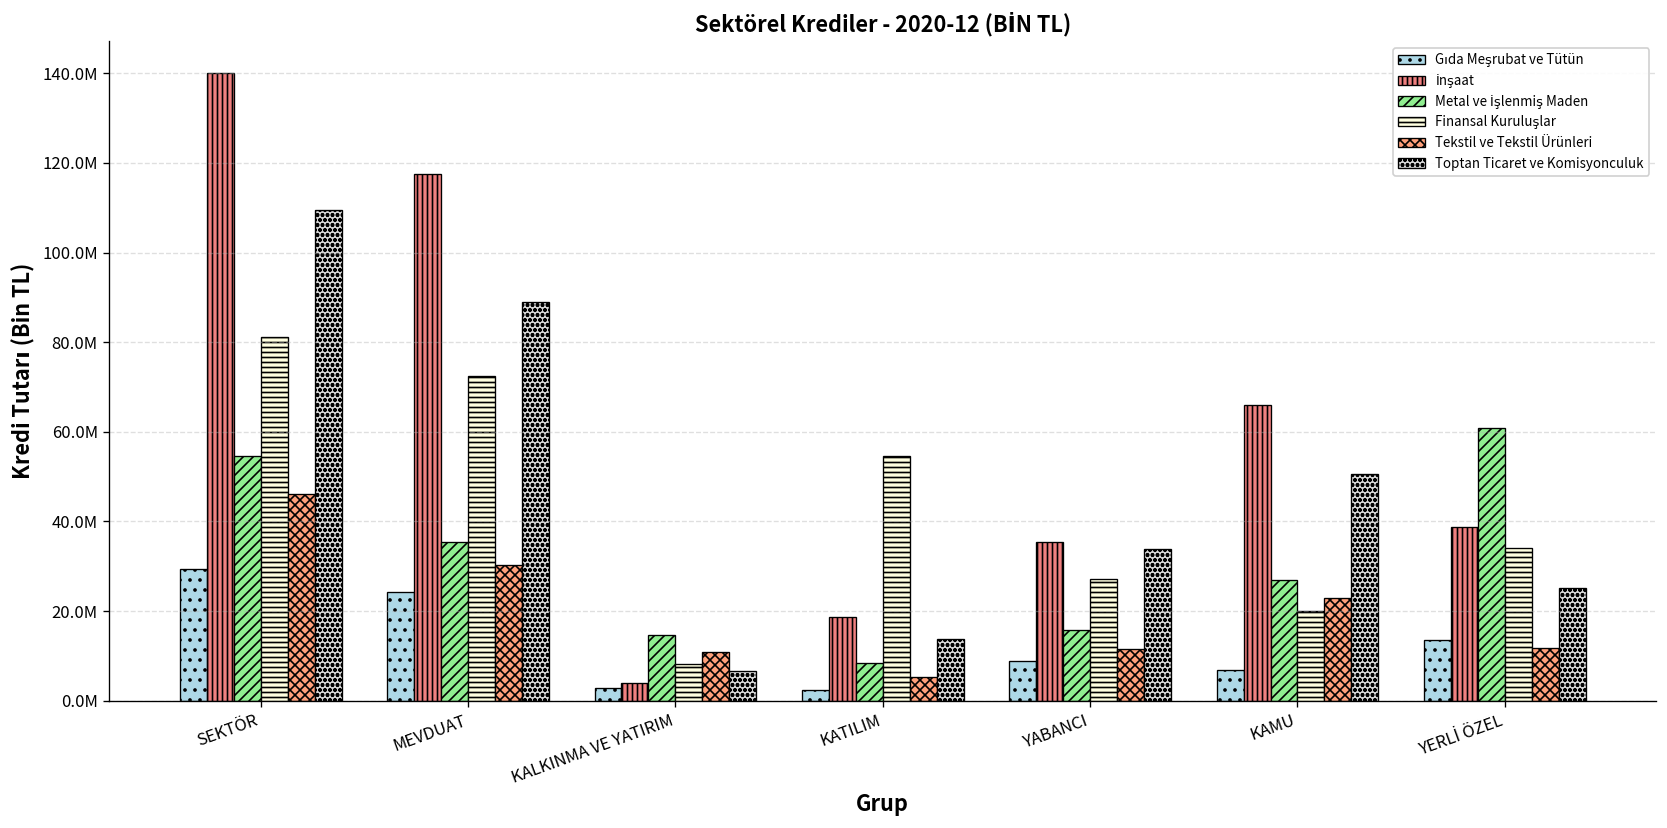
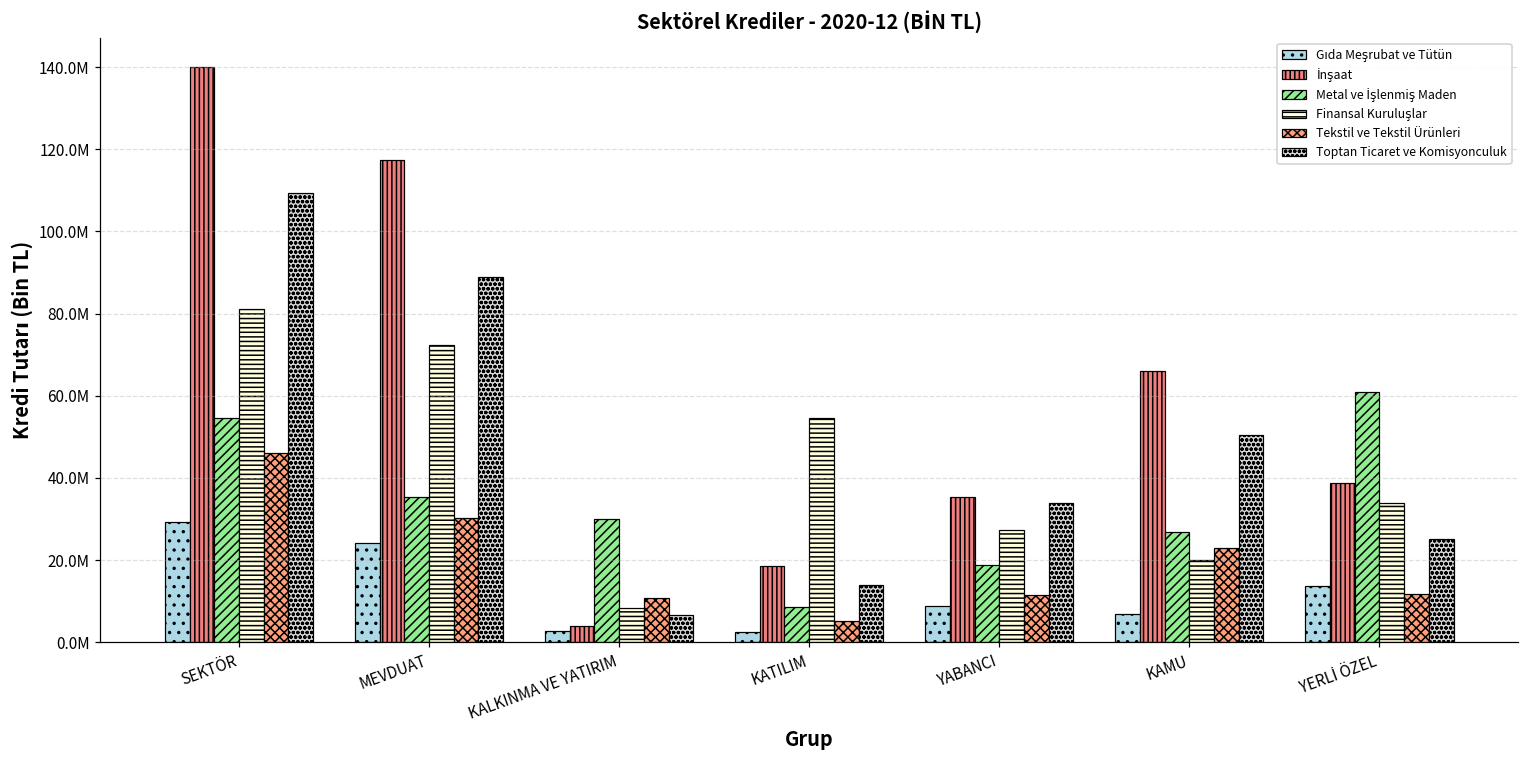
Metal ve İşlenmiş Maden, KALKINMA VE YATIRIM: 15000000 -> 30000000
Metal ve İşlenmiş Maden, YABANCI: 16000000 -> 19000000
